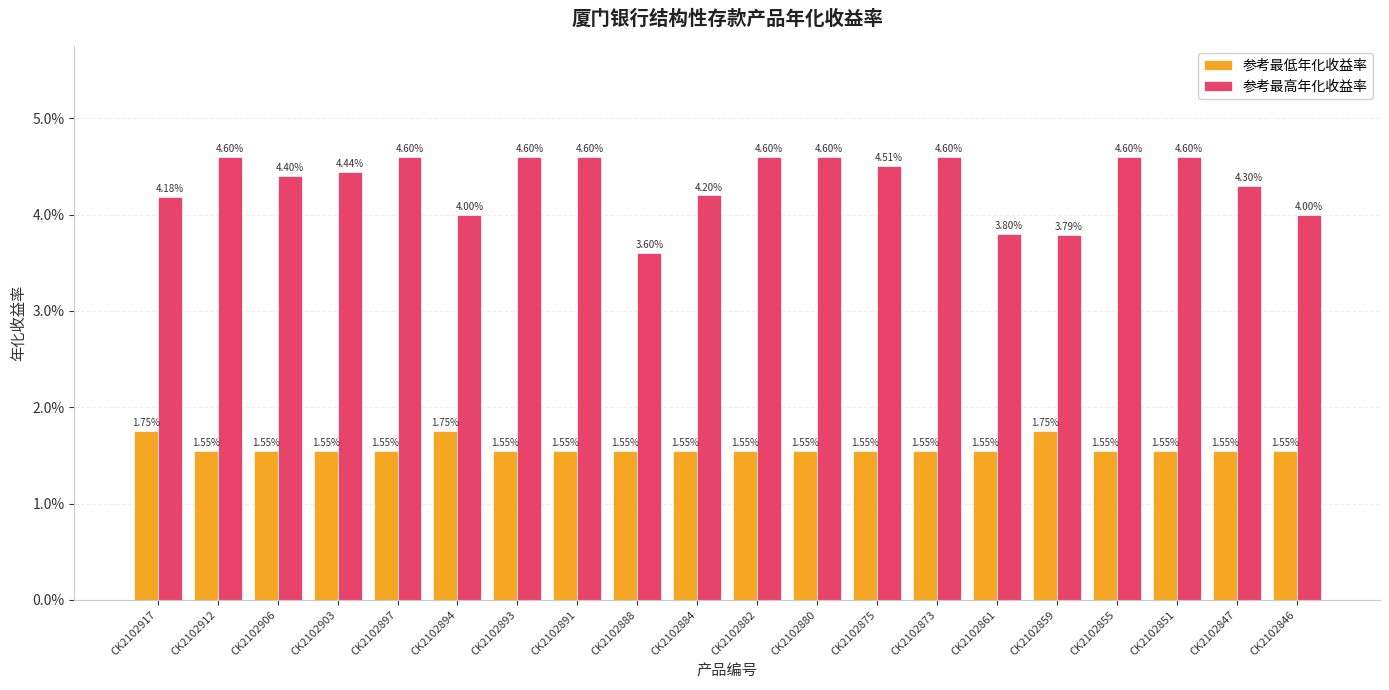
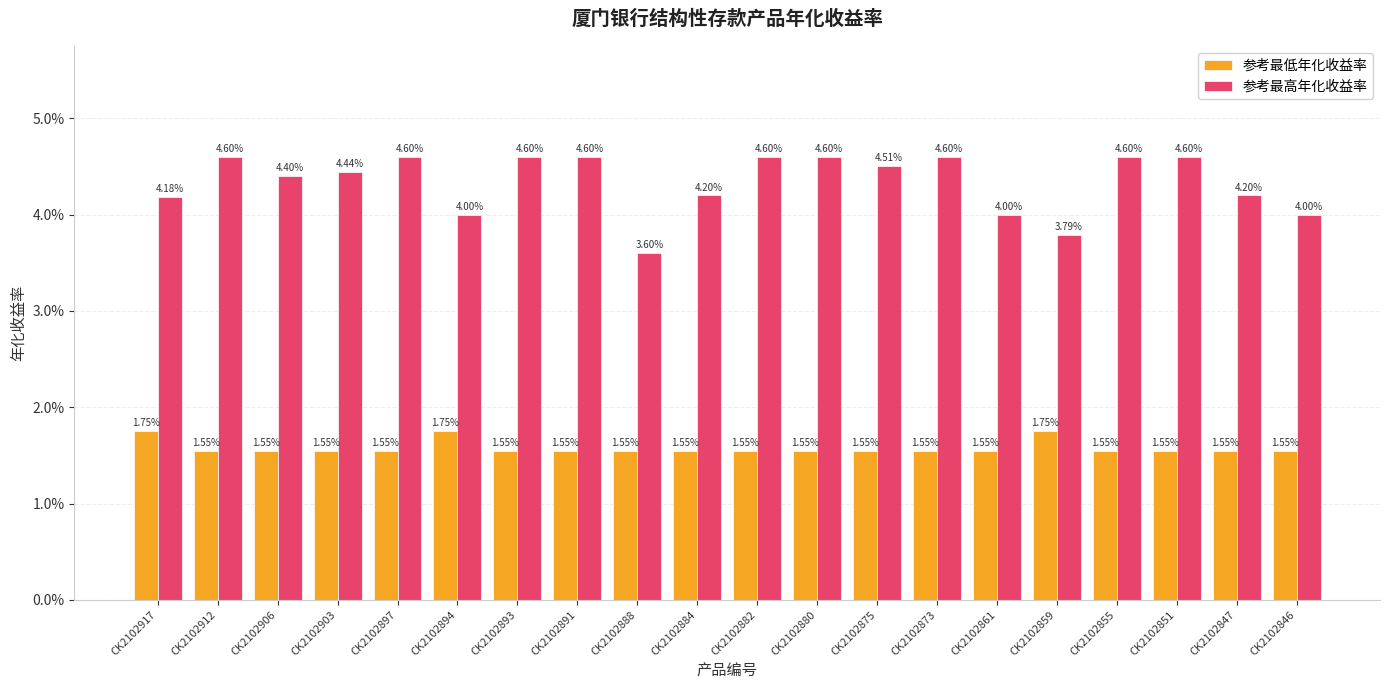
参考最高年化收益率, CK2102861: 3.80% -> 4.00%
参考最高年化收益率, CK2102847: 4.30% -> 4.20%
